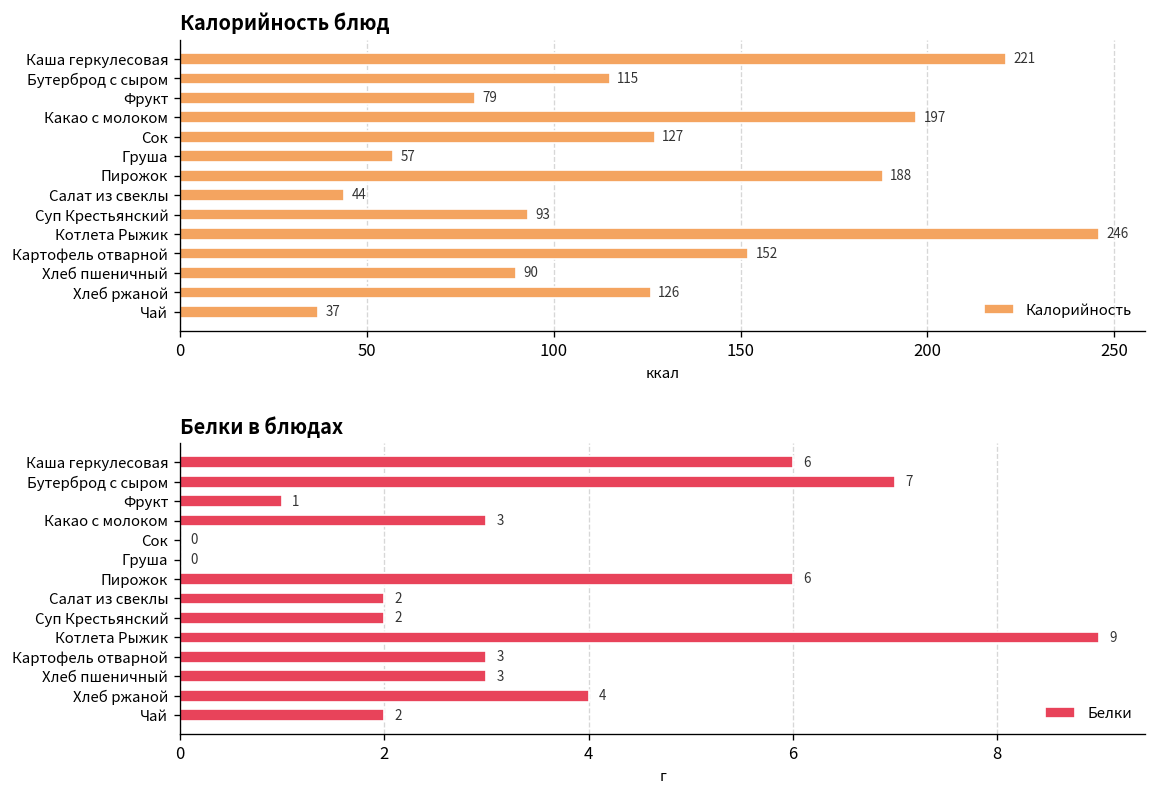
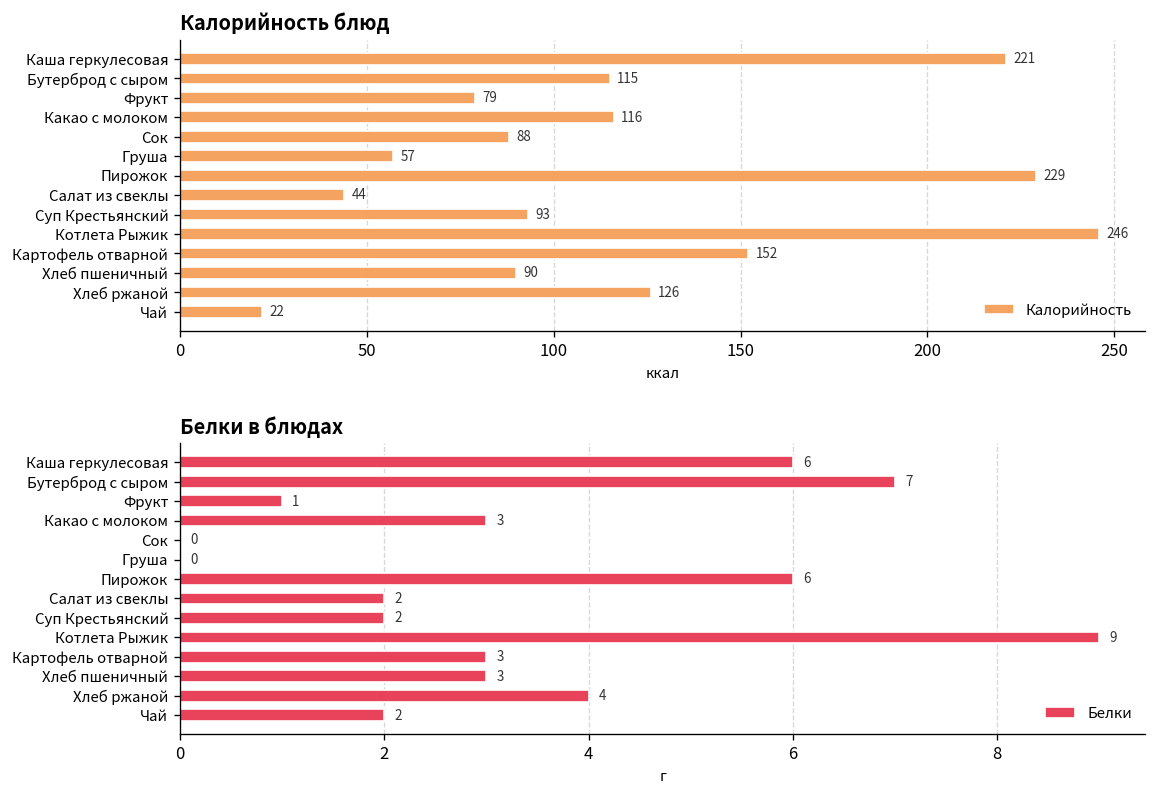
Калорийность блюд, Какао с молоком: 197 -> 116
Калорийность блюд, Сок: 127 -> 88
Калорийность блюд, Пирожок: 188 -> 229
Калорийность блюд, Чай: 37 -> 22
